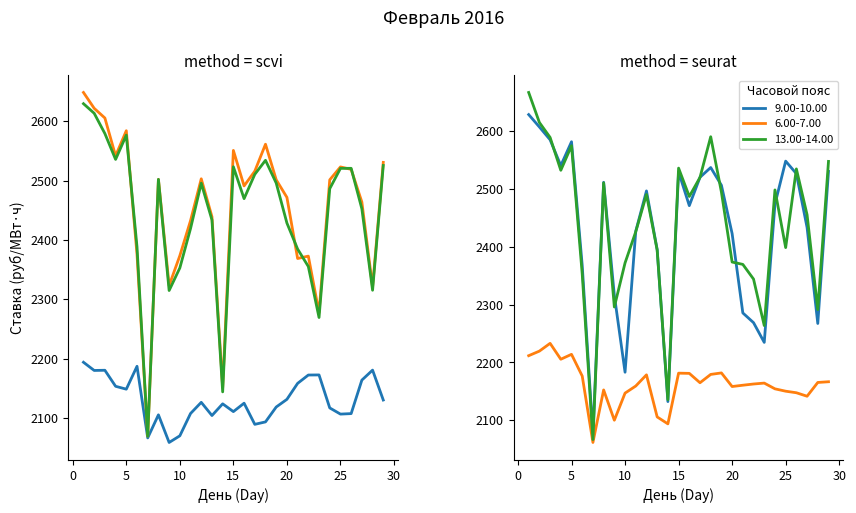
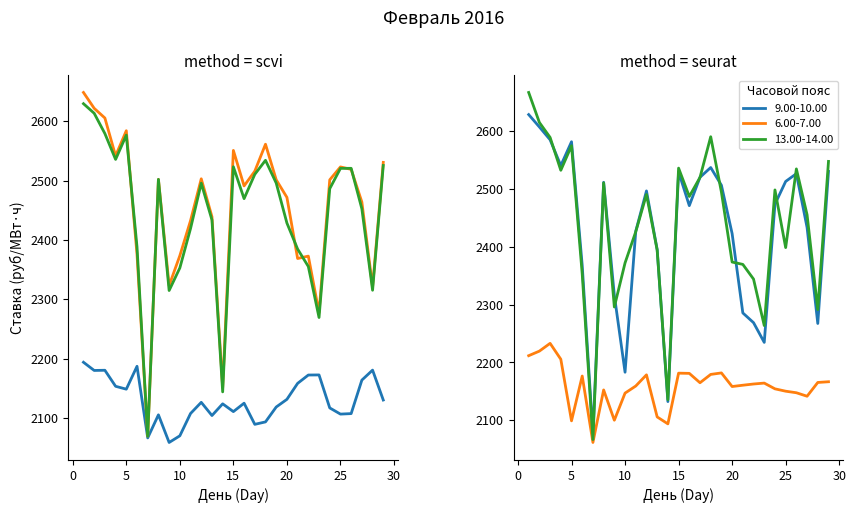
method = seurat, 6.00-7.00, 5: 2210 -> 2100
method = seurat, 9.00-10.00, 25: 2550 -> 2510
